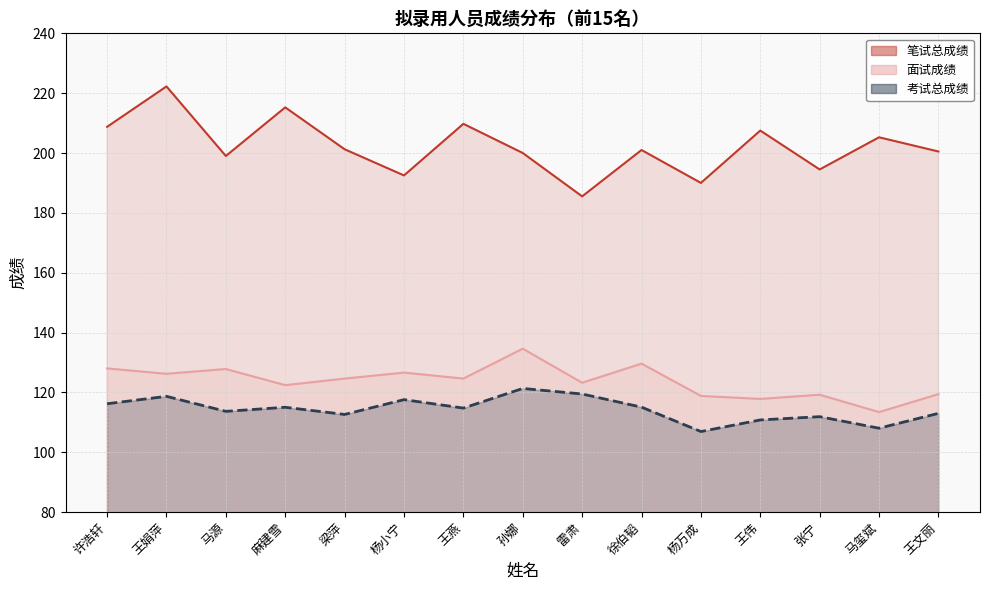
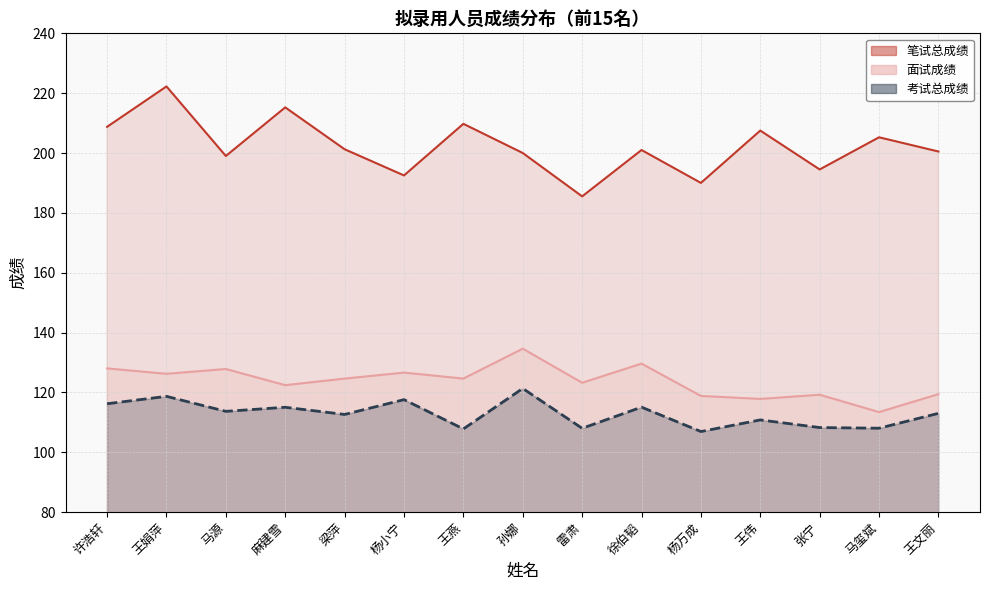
考试总成绩, 王燕: 115 -> 108
考试总成绩, 雷肃: 119 -> 108
考试总成绩, 张宁: 112 -> 108
